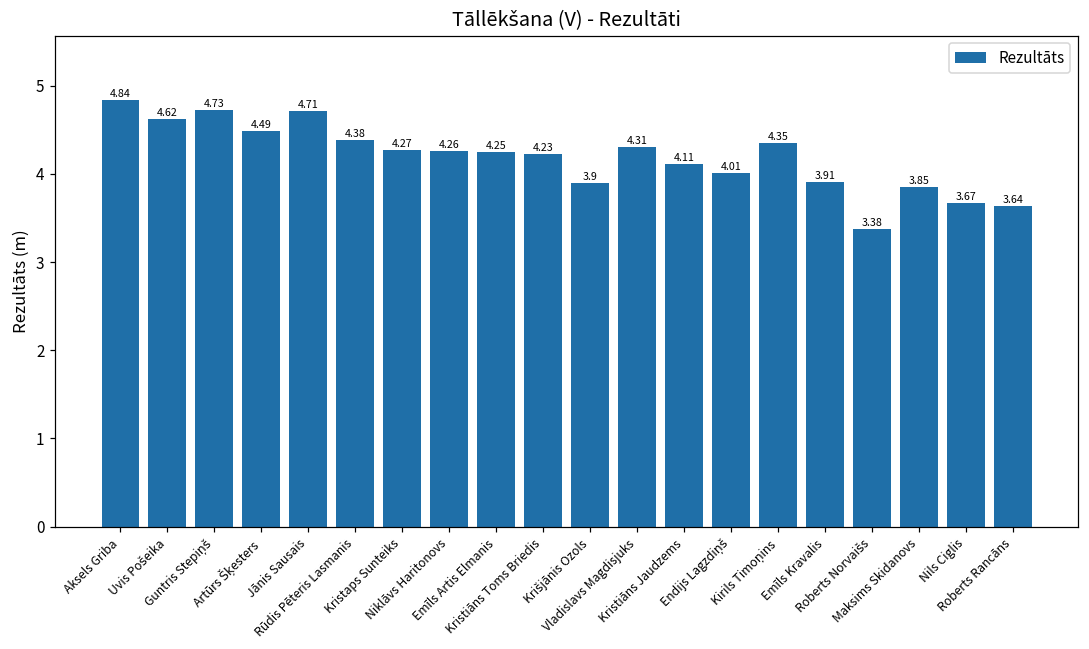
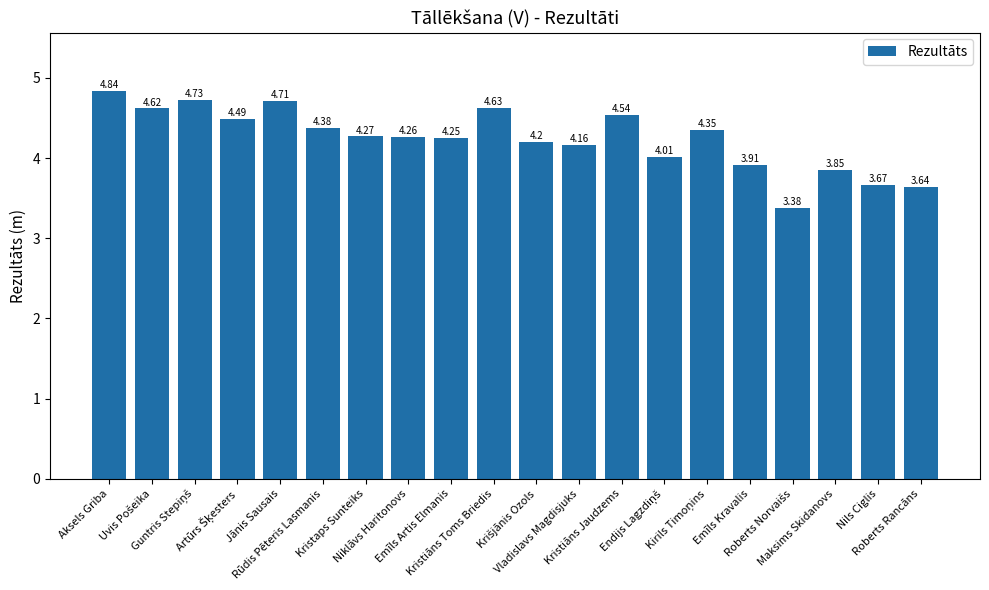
Kristiāns Toms Briedis: 4.23 -> 4.63
Krišjānis Ozols: 3.9 -> 4.2
Vladislavs Magdisjuks: 4.31 -> 4.16
Kristiāns Jaudzems: 4.11 -> 4.54
